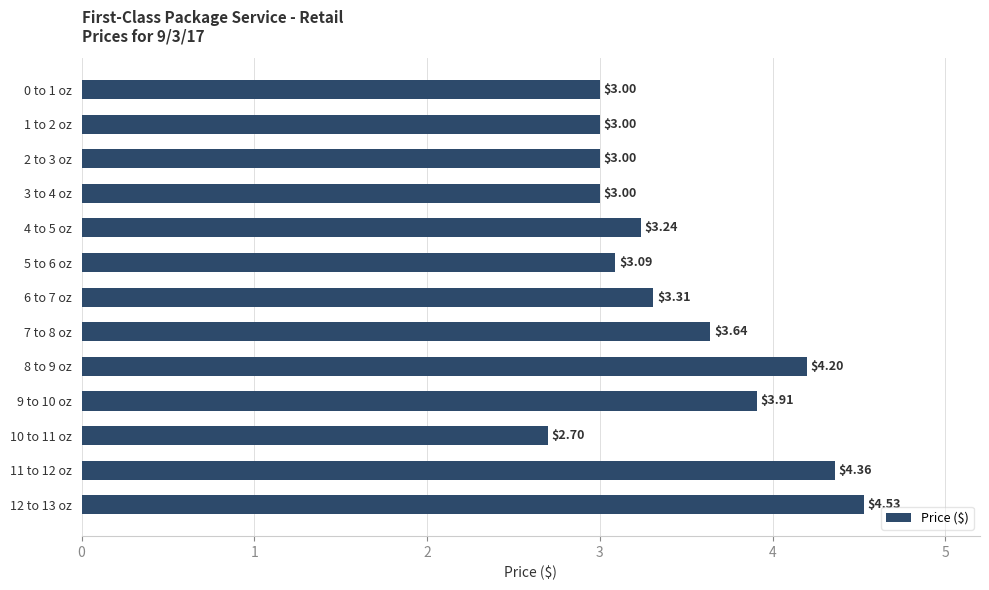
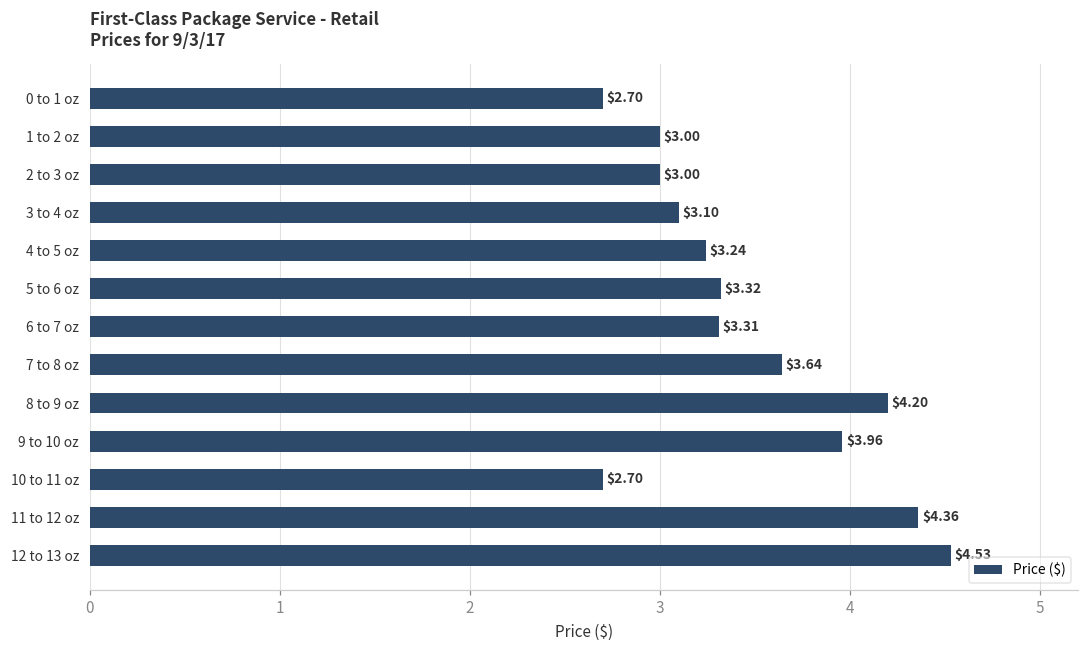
0 to 1 oz: $3.00 -> $2.70
3 to 4 oz: $3.00 -> $3.10
5 to 6 oz: $3.09 -> $3.32
9 to 10 oz: $3.91 -> $3.96
